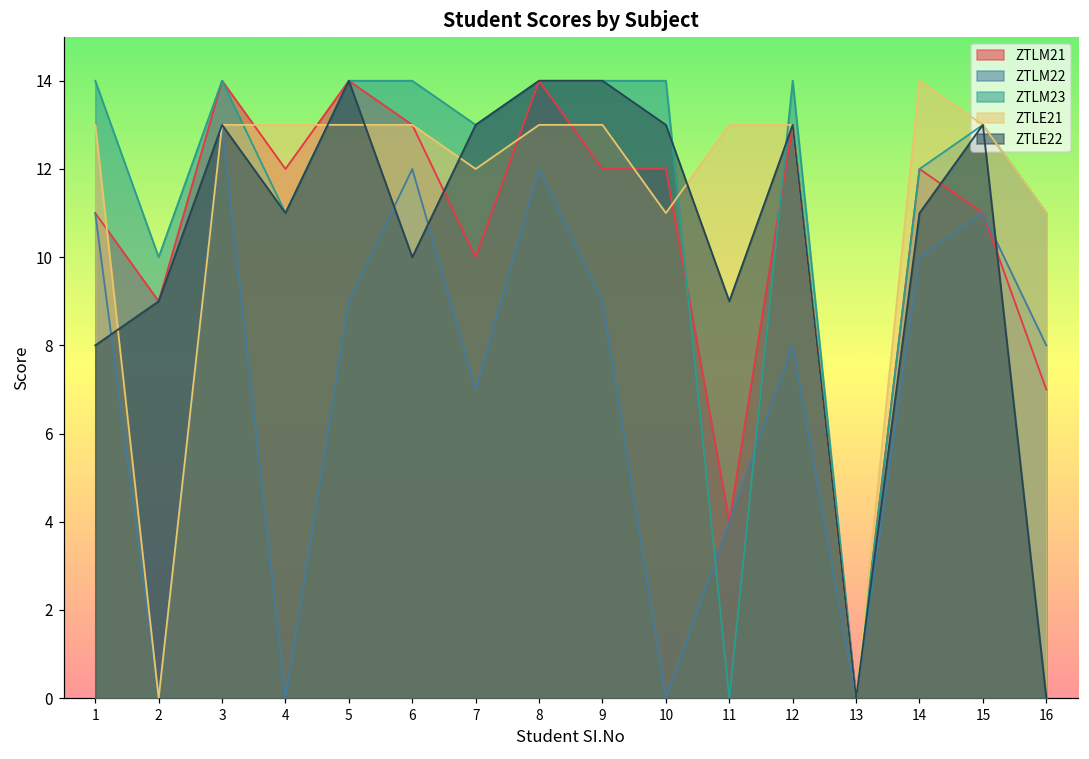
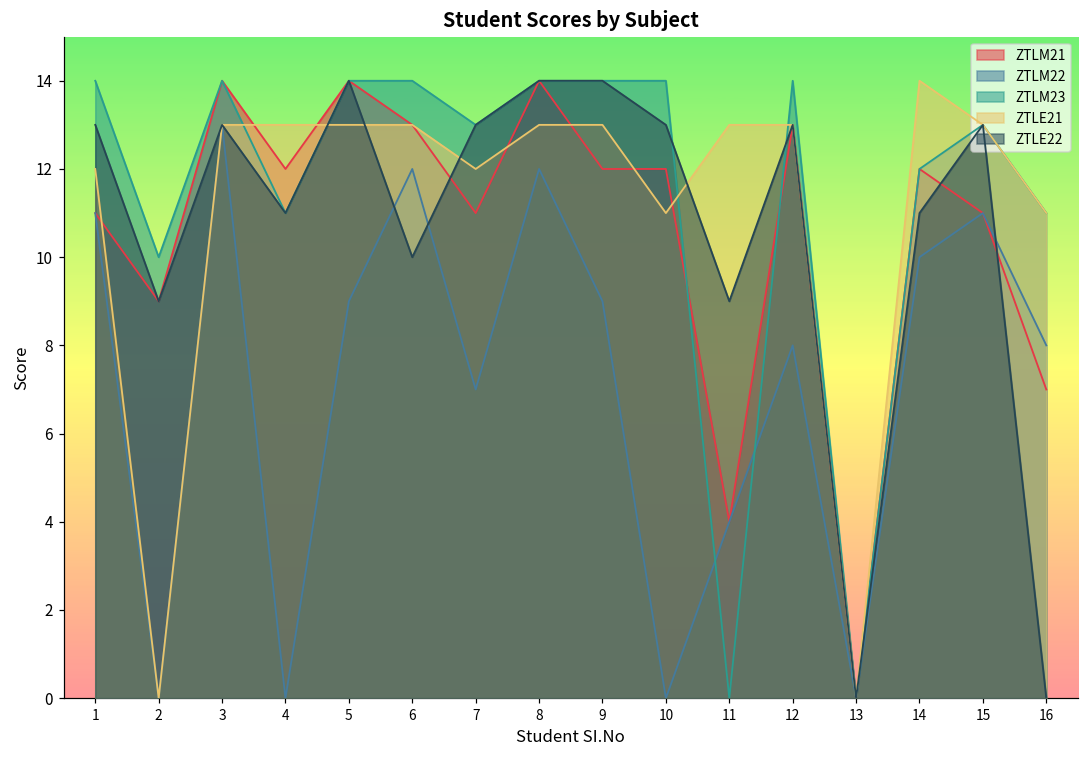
ZTLE21, 1: 13 -> 12
ZTLE22, 1: 8 -> 13
ZTLM21, 7: 10 -> 11
